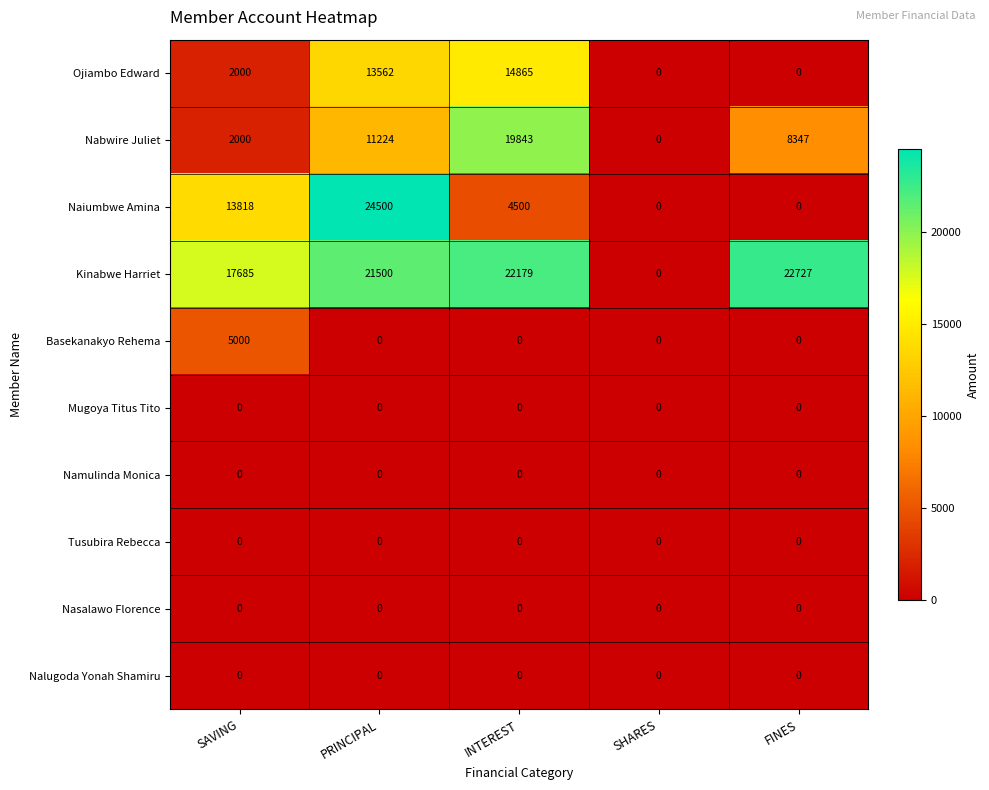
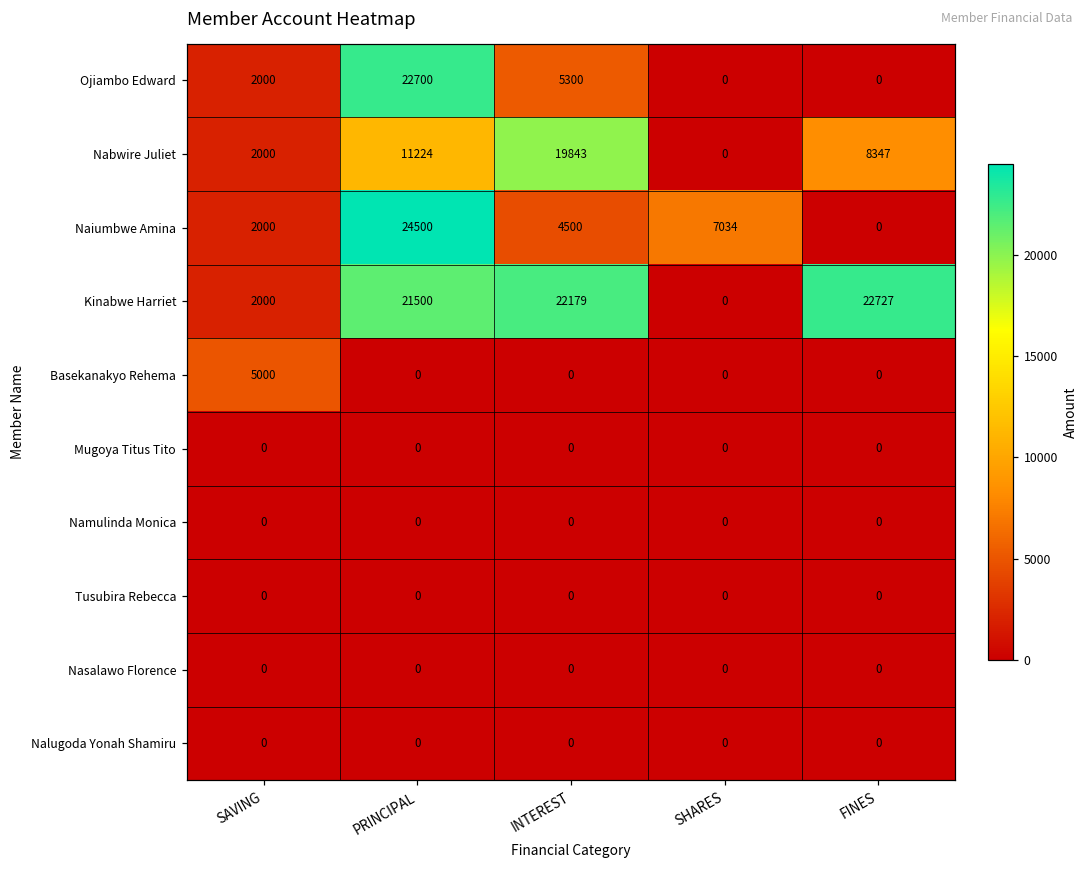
Ojiambo Edward, PRINCIPAL: 13562 -> 22700
Ojiambo Edward, INTEREST: 14865 -> 5300
Naiumbwe Amina, SAVING: 13818 -> 2000
Naiumbwe Amina, SHARES: 0 -> 7034
Kinabwe Harriet, SAVING: 17685 -> 2000
